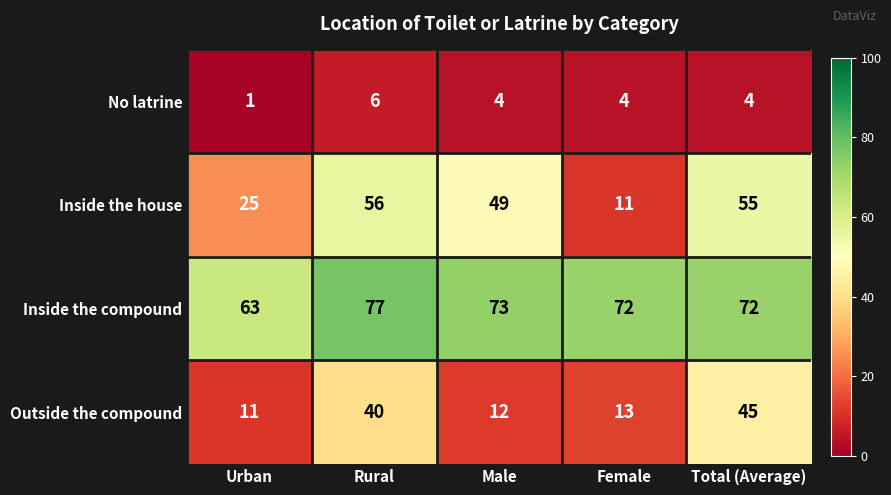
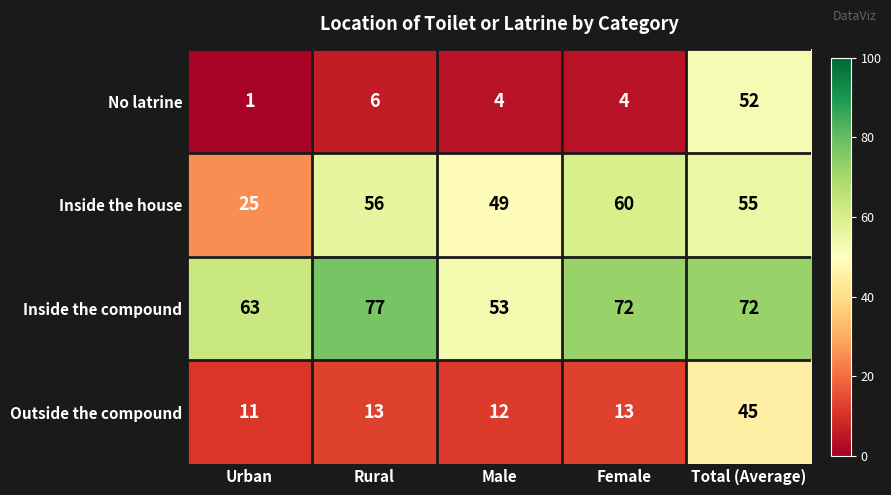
No latrine, Total (Average): 4 -> 52
Inside the house, Female: 11 -> 60
Inside the compound, Male: 73 -> 53
Outside the compound, Rural: 40 -> 13
